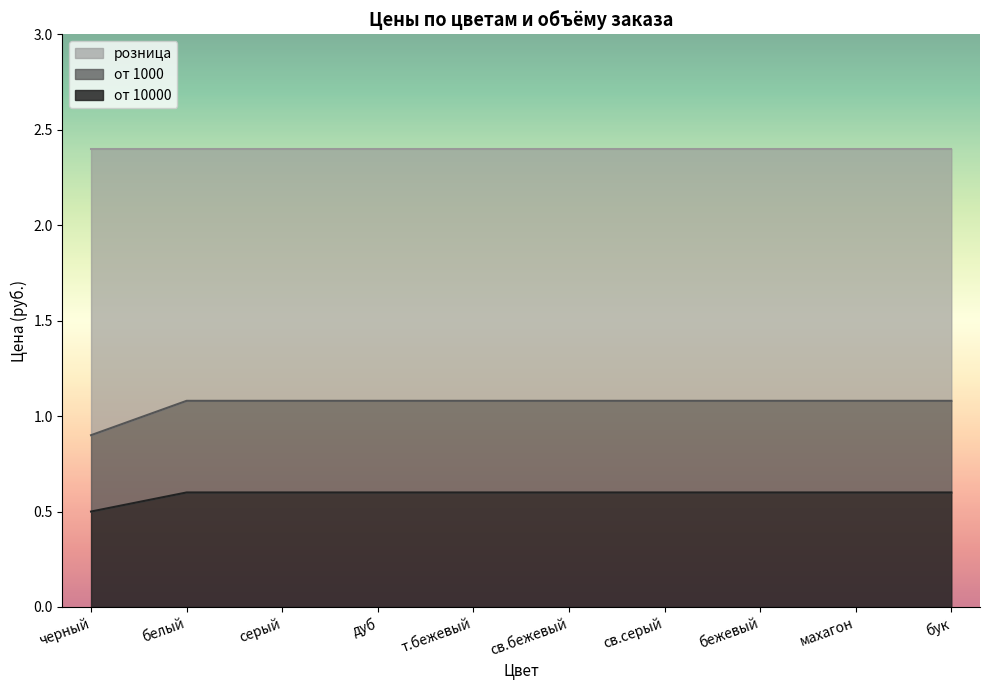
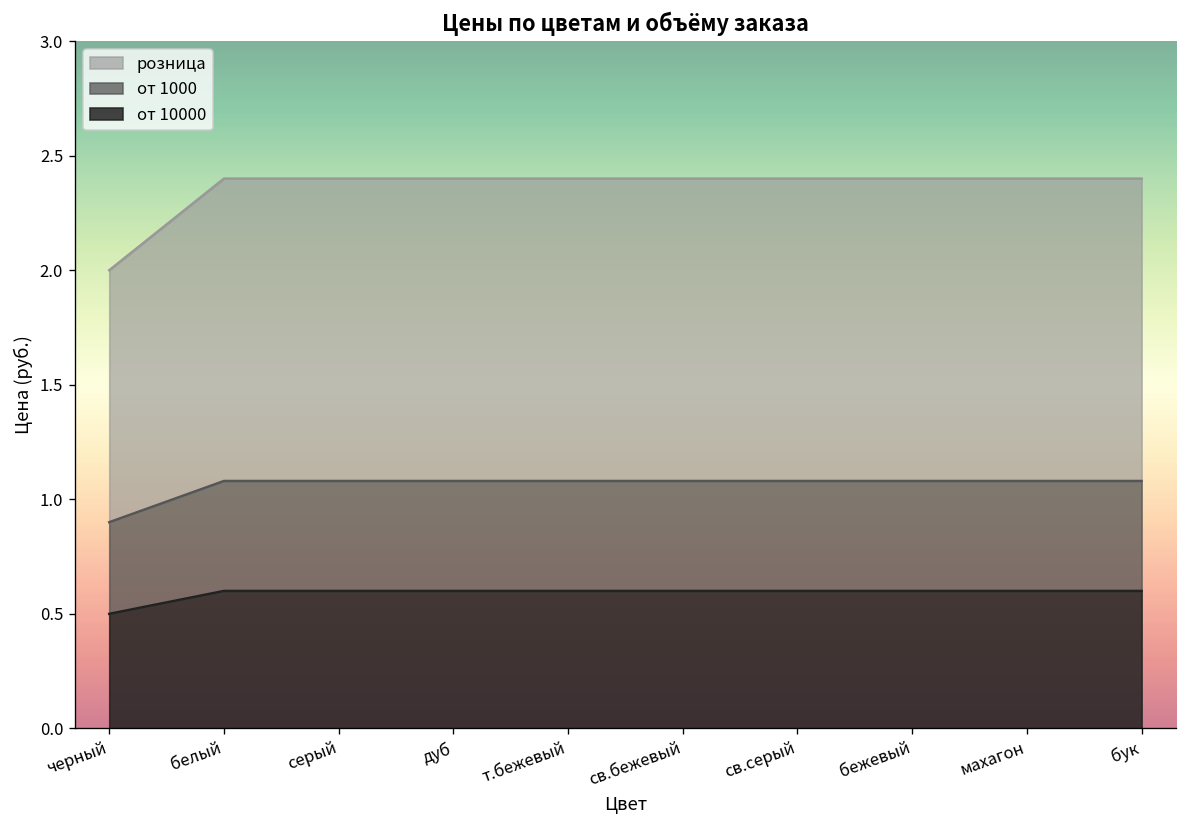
розница, черный: 2.4 -> 2.0
